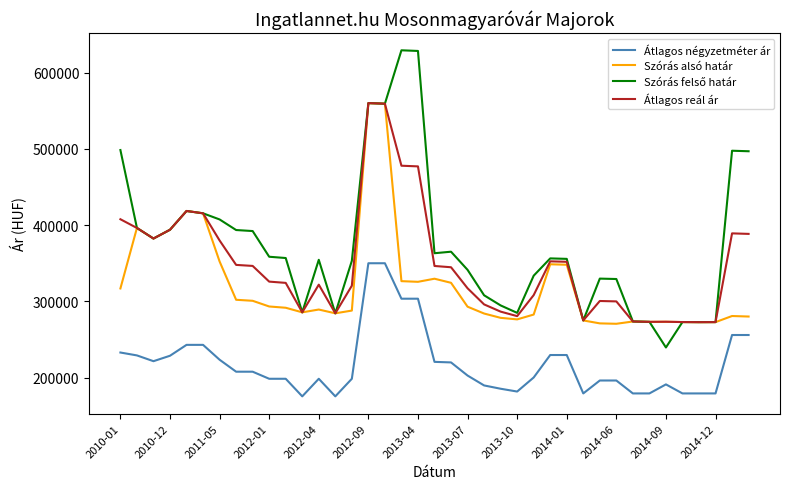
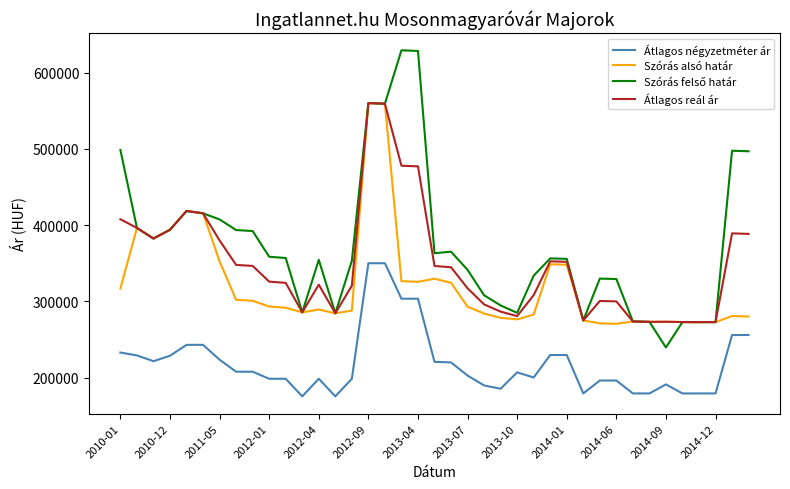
Átlagos négyzetméter ár, 2013-10: 180000 -> 210000
